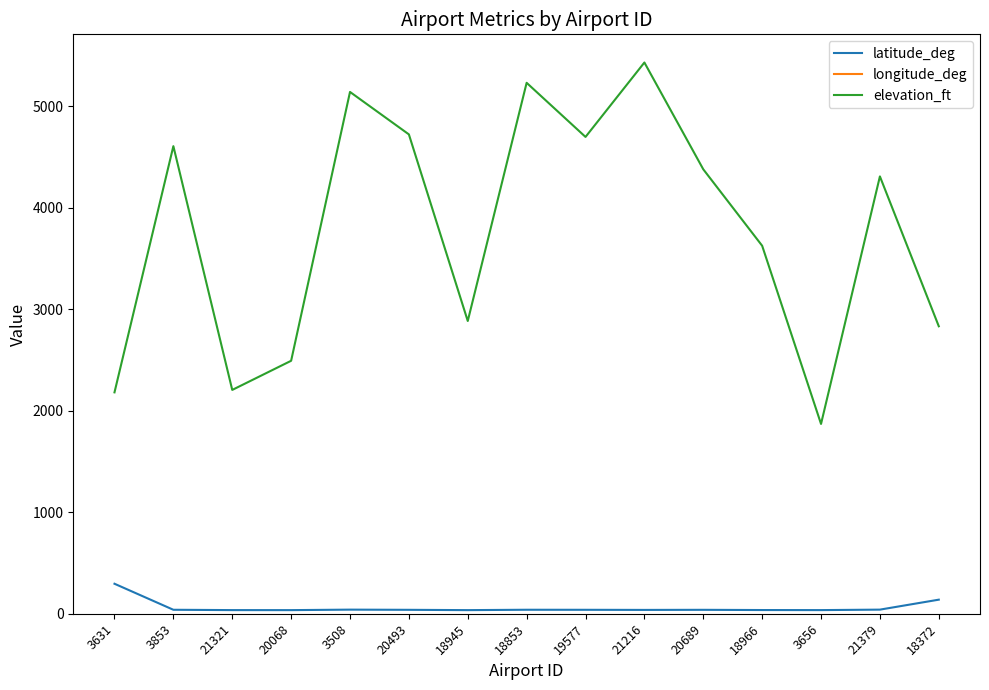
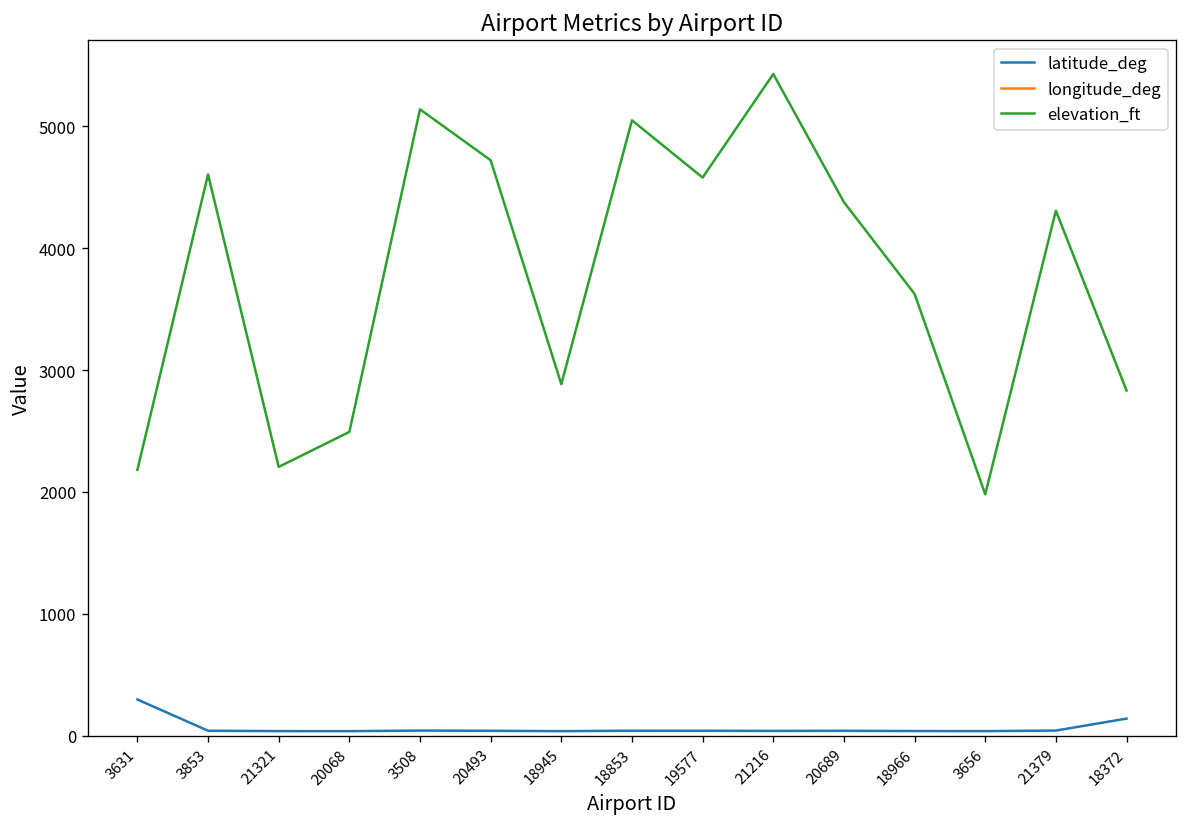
elevation_ft, 18853: 5230 -> 5050
elevation_ft, 19577: 4700 -> 4580
elevation_ft, 3656: 1870 -> 1980
